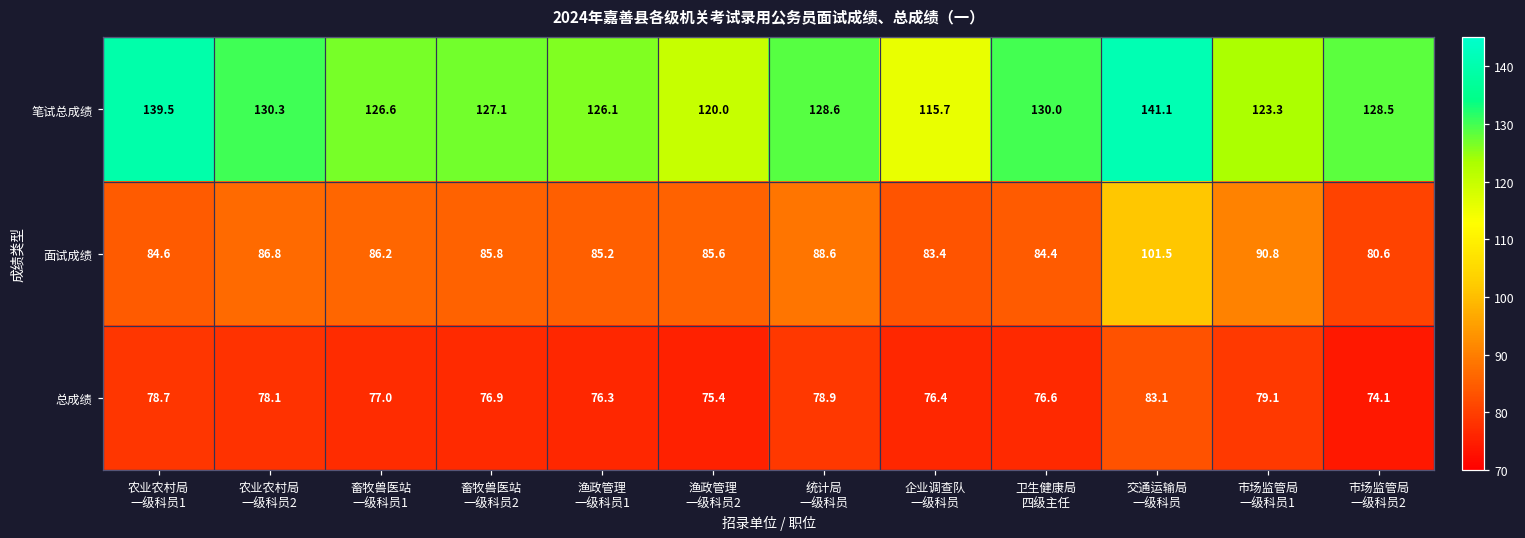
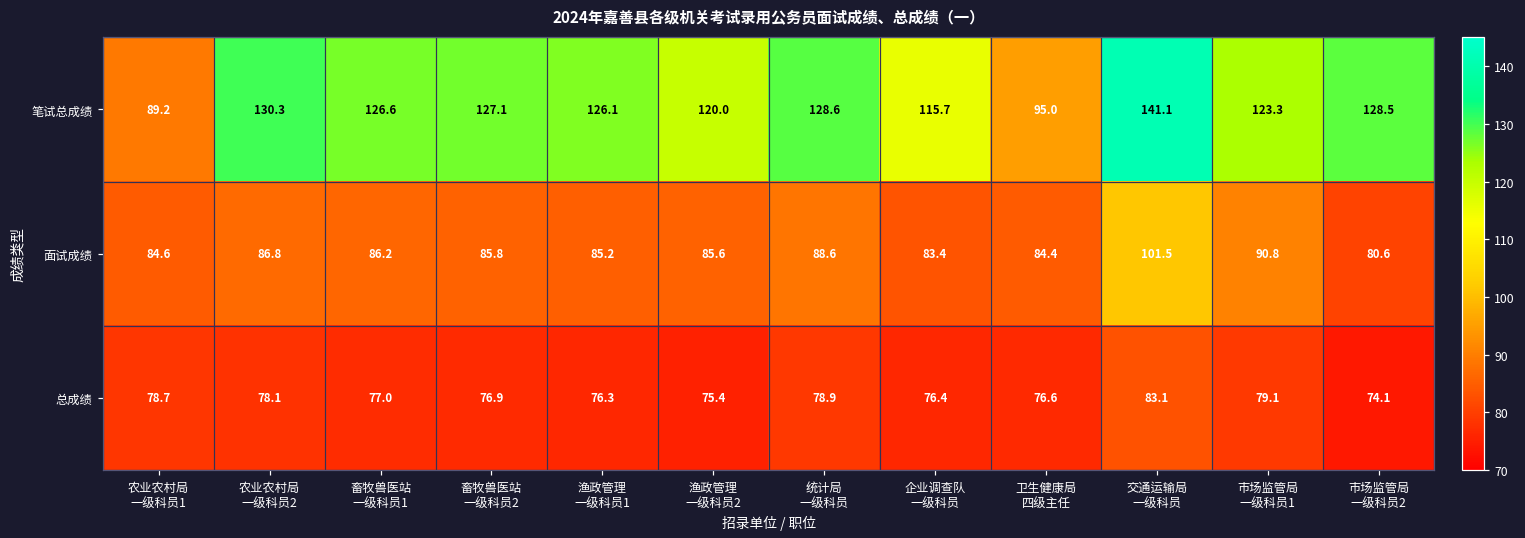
笔试总成绩, 农业农村局 一级科员1: 139.5 -> 89.2
笔试总成绩, 卫生健康局 四级主任: 130.0 -> 95.0
